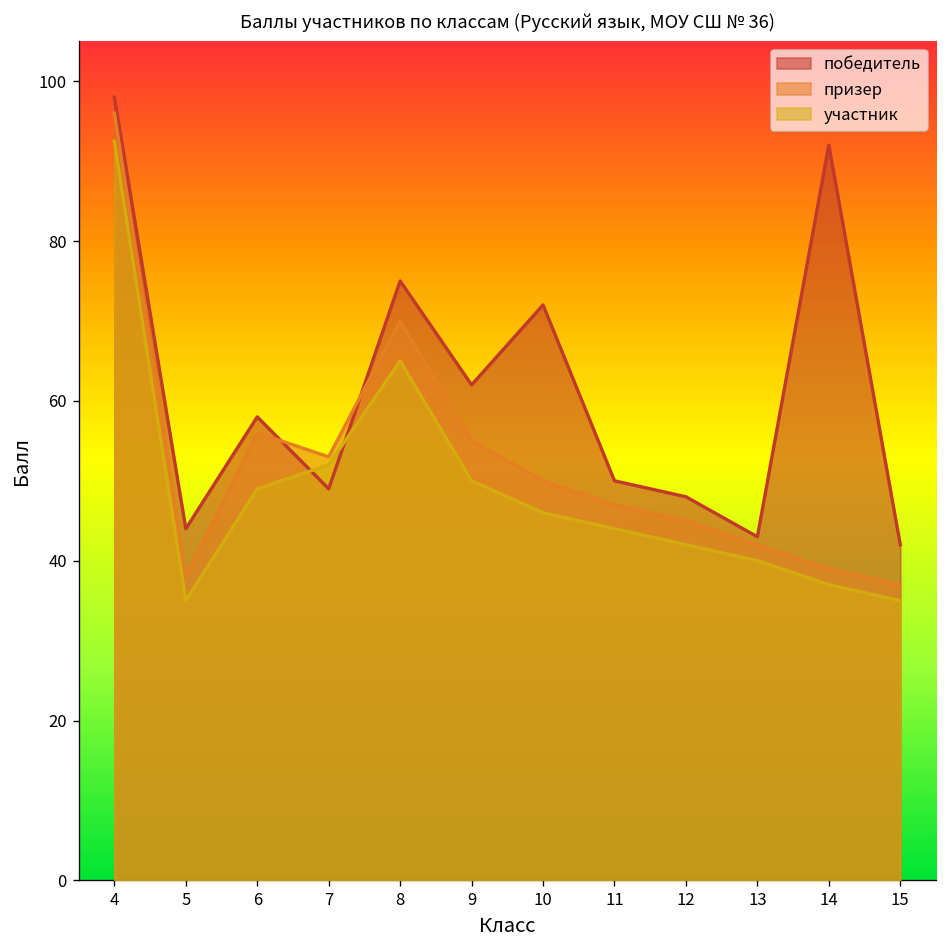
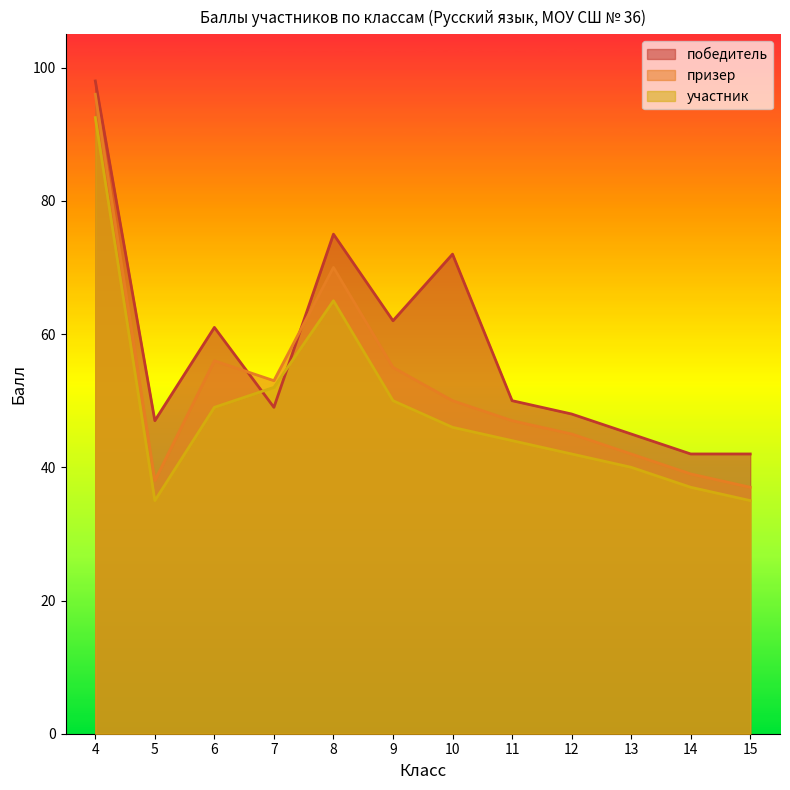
победитель, 5: 44 -> 47
победитель, 6: 58 -> 61
победитель, 13: 43 -> 45
победитель, 14: 92 -> 42
